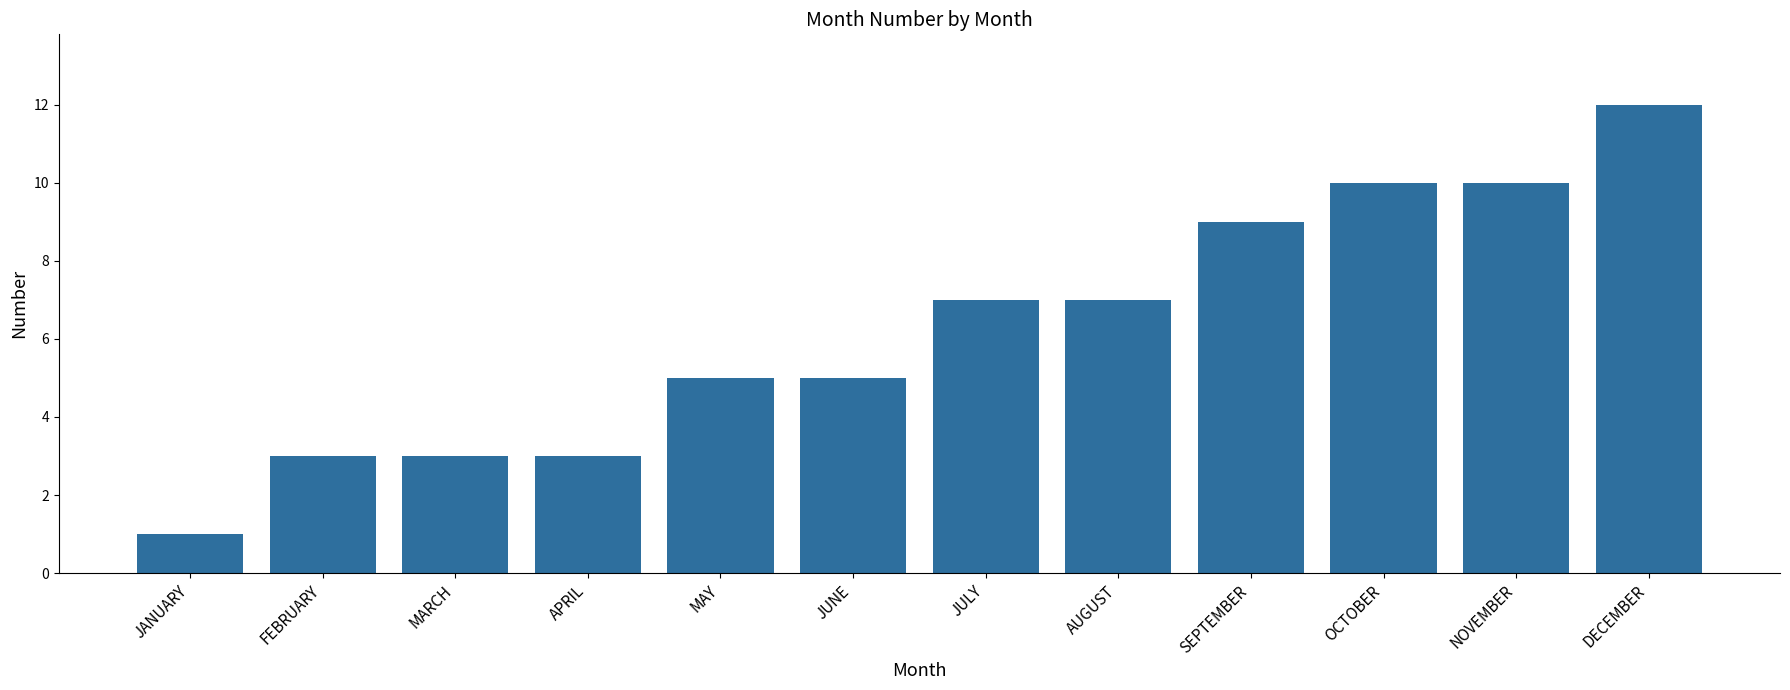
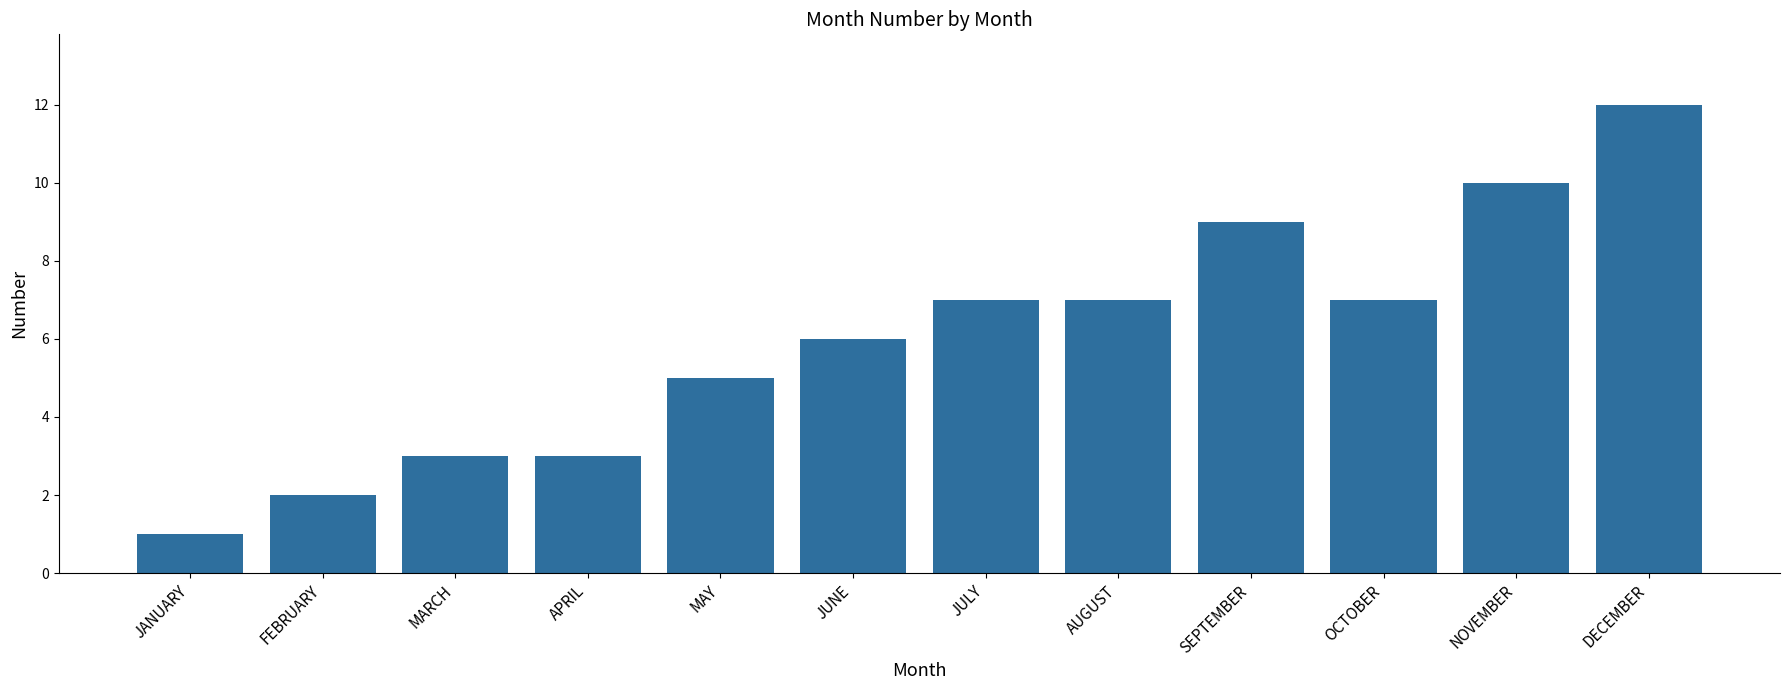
FEBRUARY: 3 -> 2
JUNE: 5 -> 6
OCTOBER: 10 -> 7
